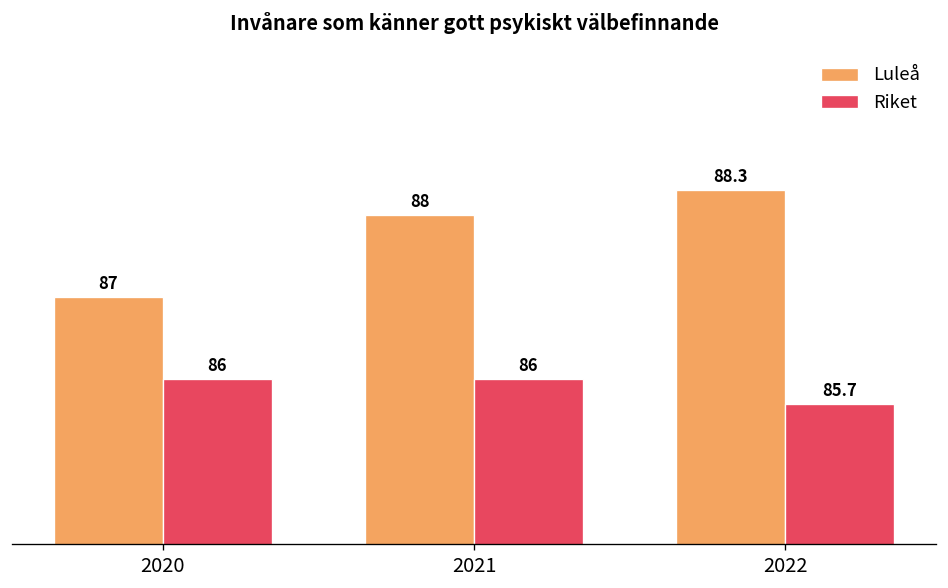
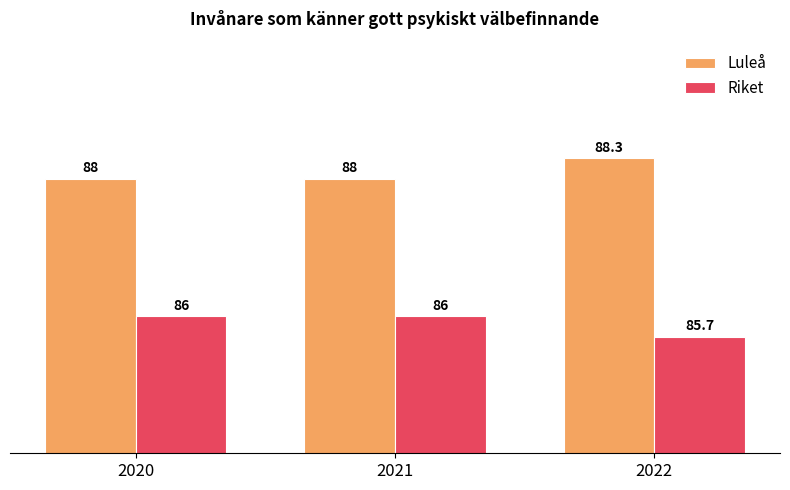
Luleå, 2020: 87 -> 88
